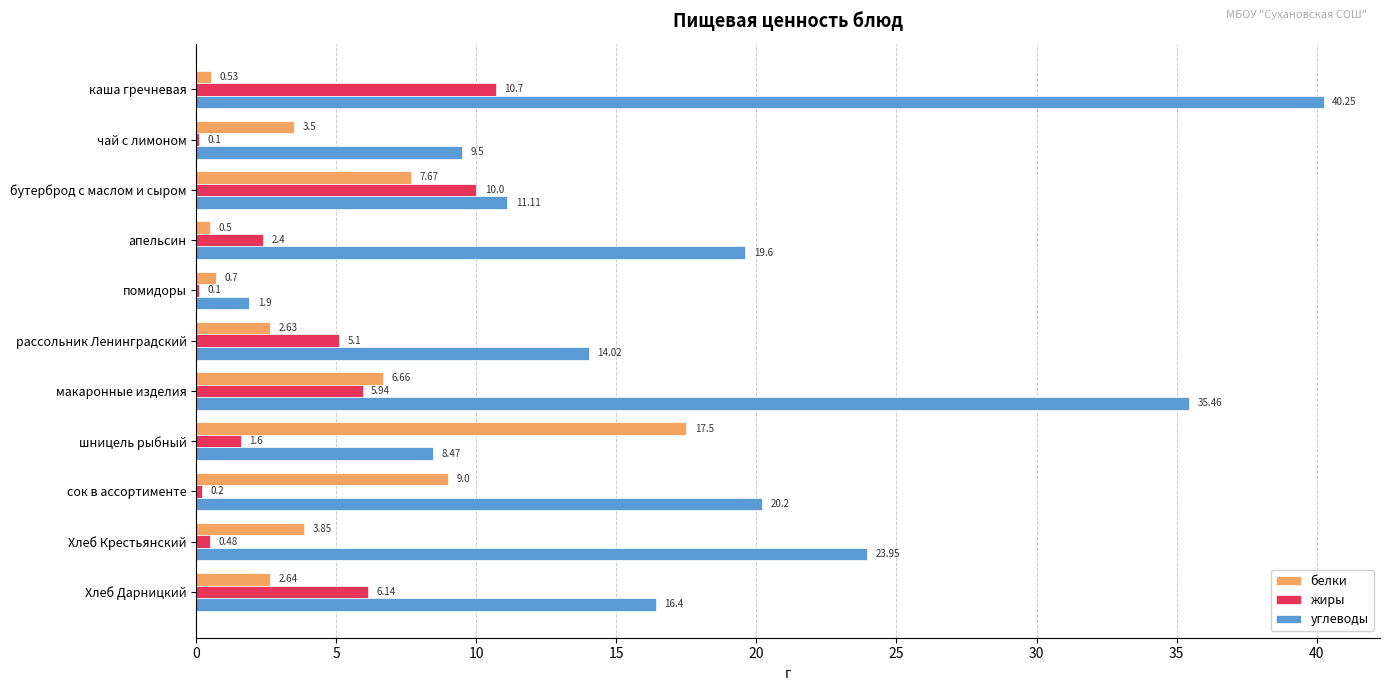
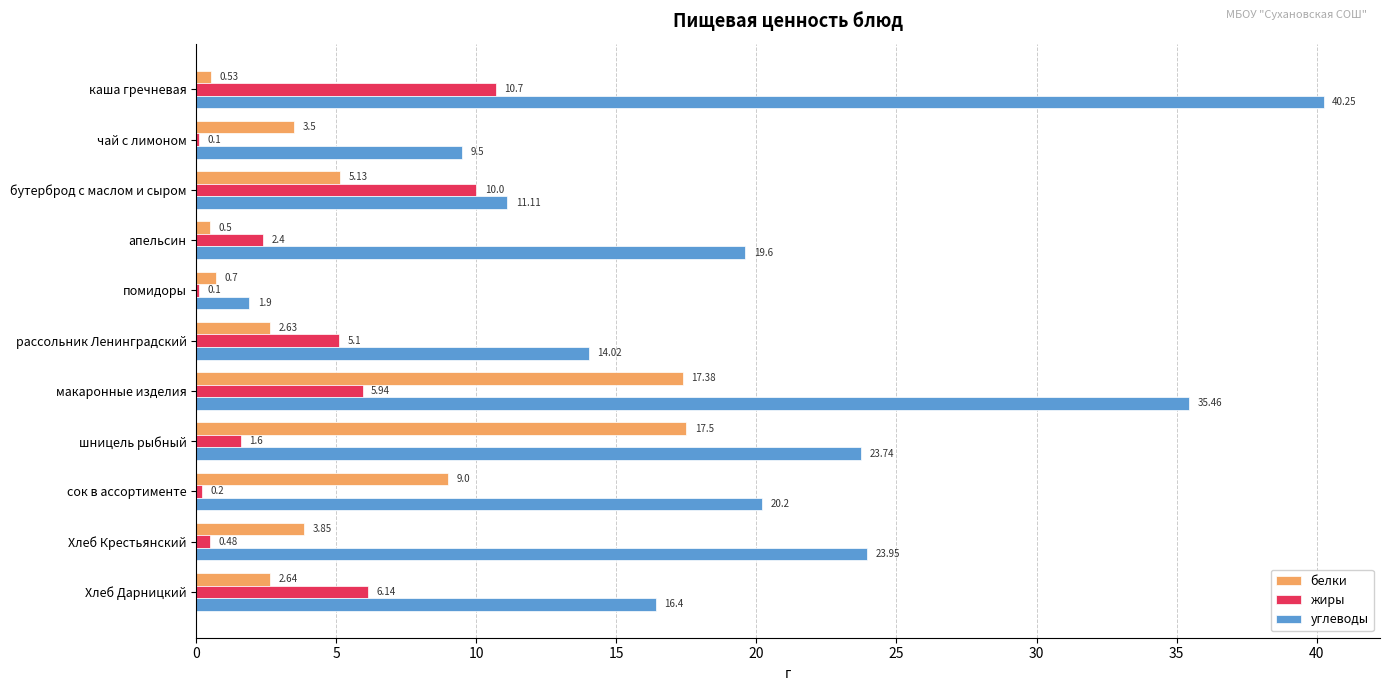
белки, бутерброд с маслом и сыром: 7.67 -> 5.13
белки, макаронные изделия: 6.66 -> 17.38
углеводы, шницель рыбный: 8.47 -> 23.74
